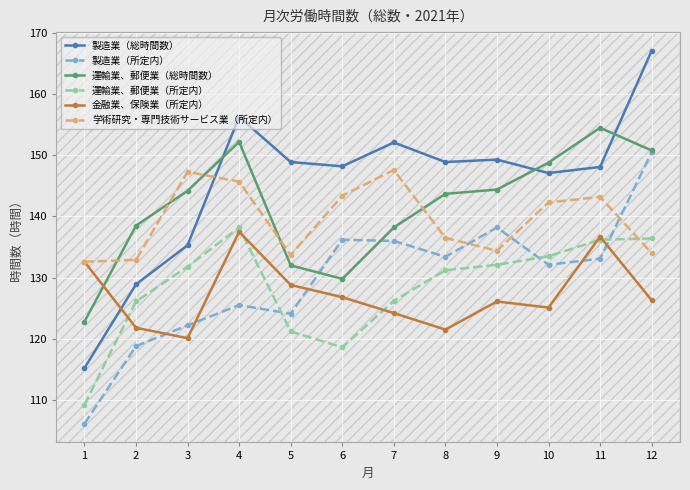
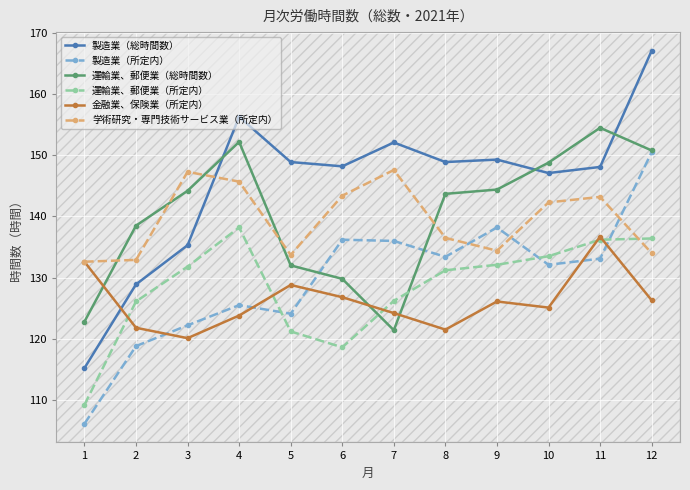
金融業、保険業（所定内）, 4: 138 -> 124
運輸業、郵便業（総時間数）, 7: 138 -> 121
